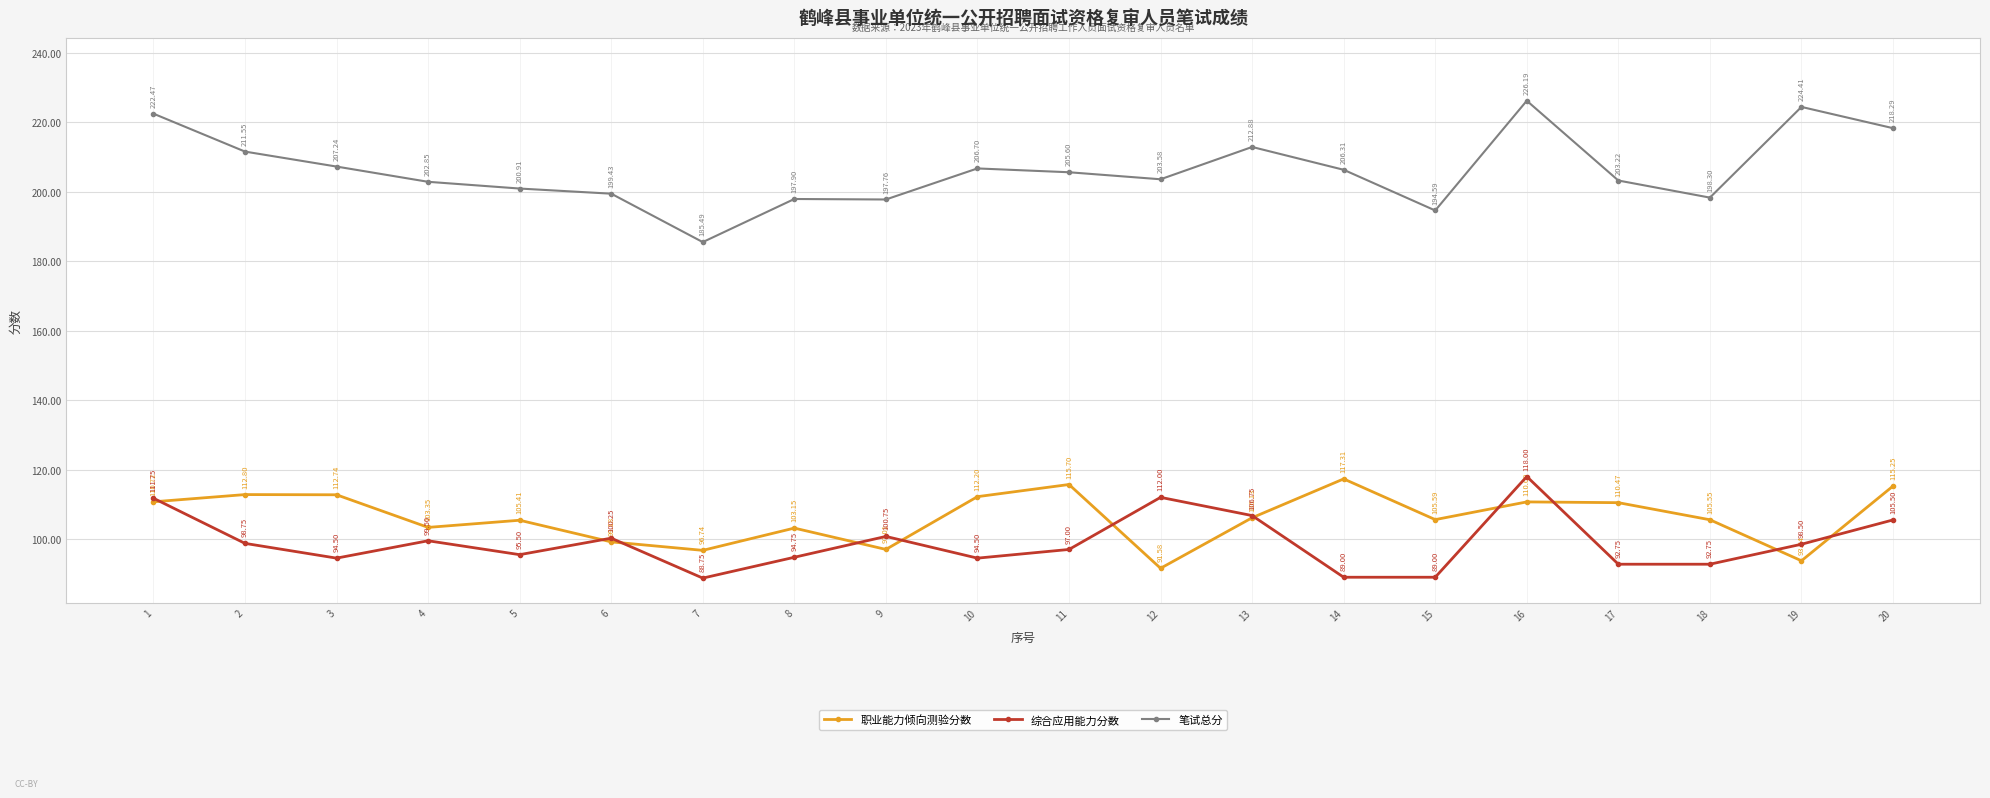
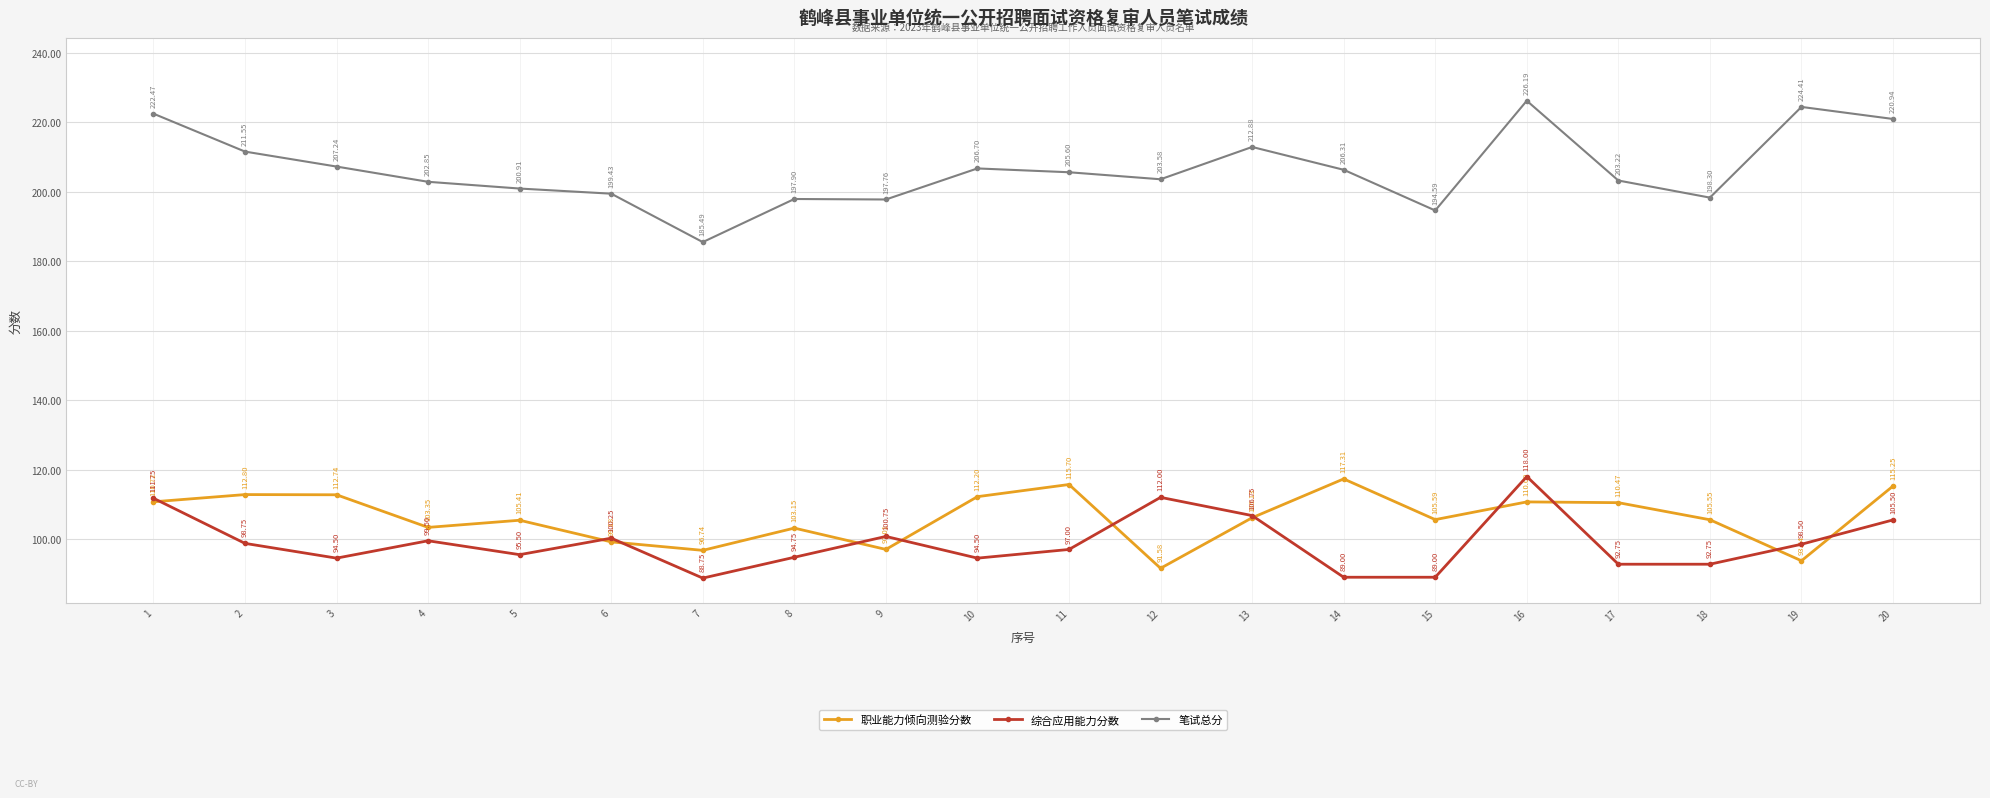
笔试总分, 20: 218.29 -> 220.94
